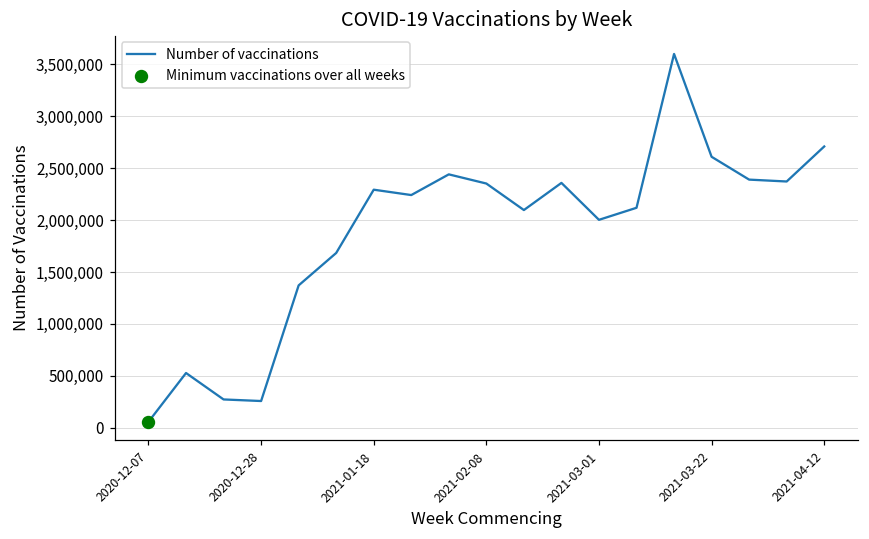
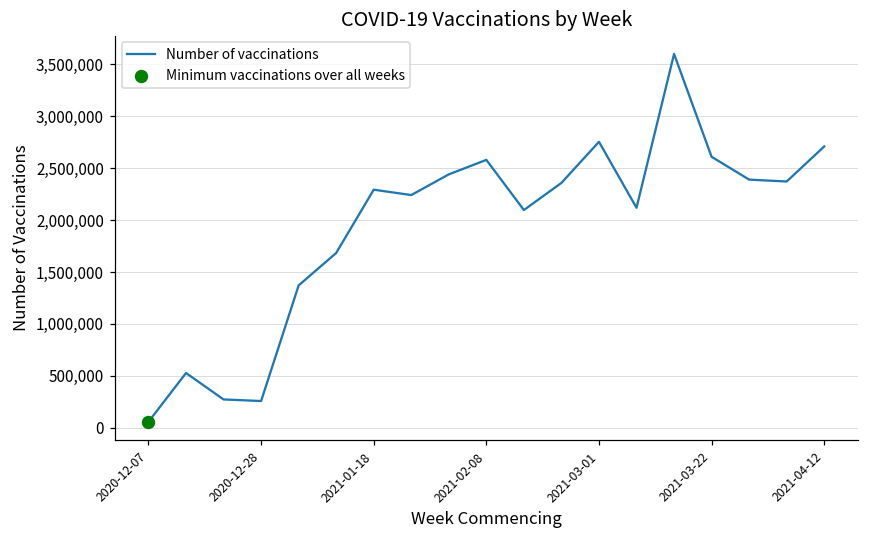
Number of vaccinations, 2021-02-08: 2,400,000 -> 2,600,000
Number of vaccinations, 2021-03-01: 2,000,000 -> 2,800,000
